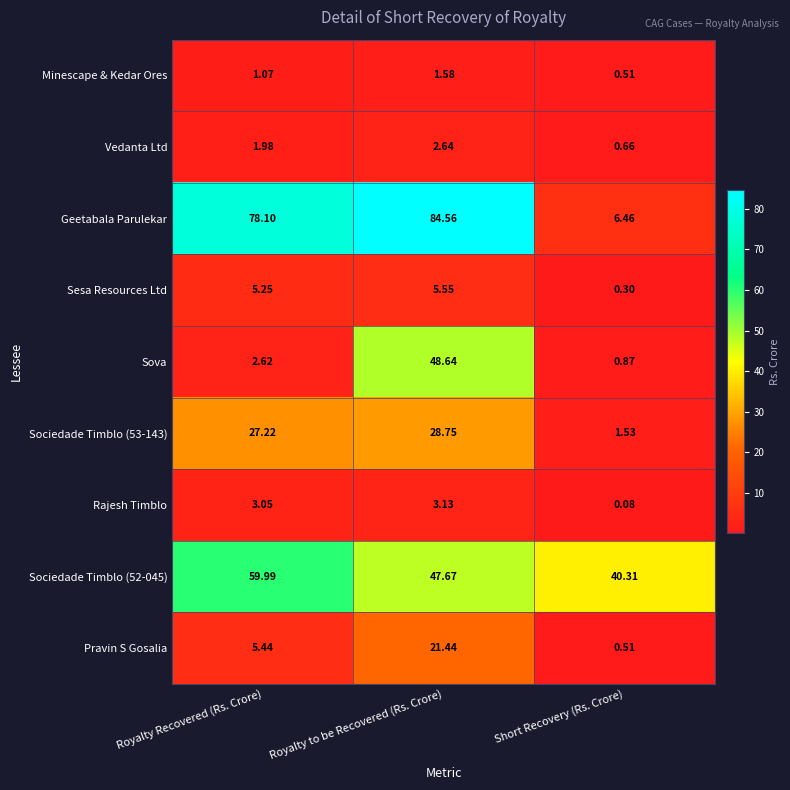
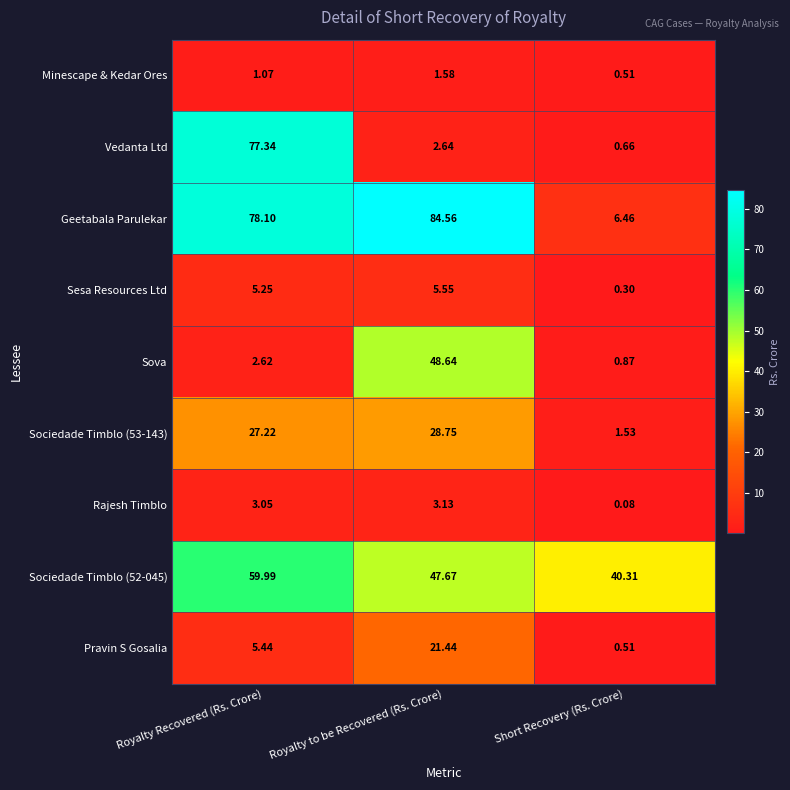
Vedanta Ltd, Royalty Recovered (Rs. Crore): 1.98 -> 77.34
